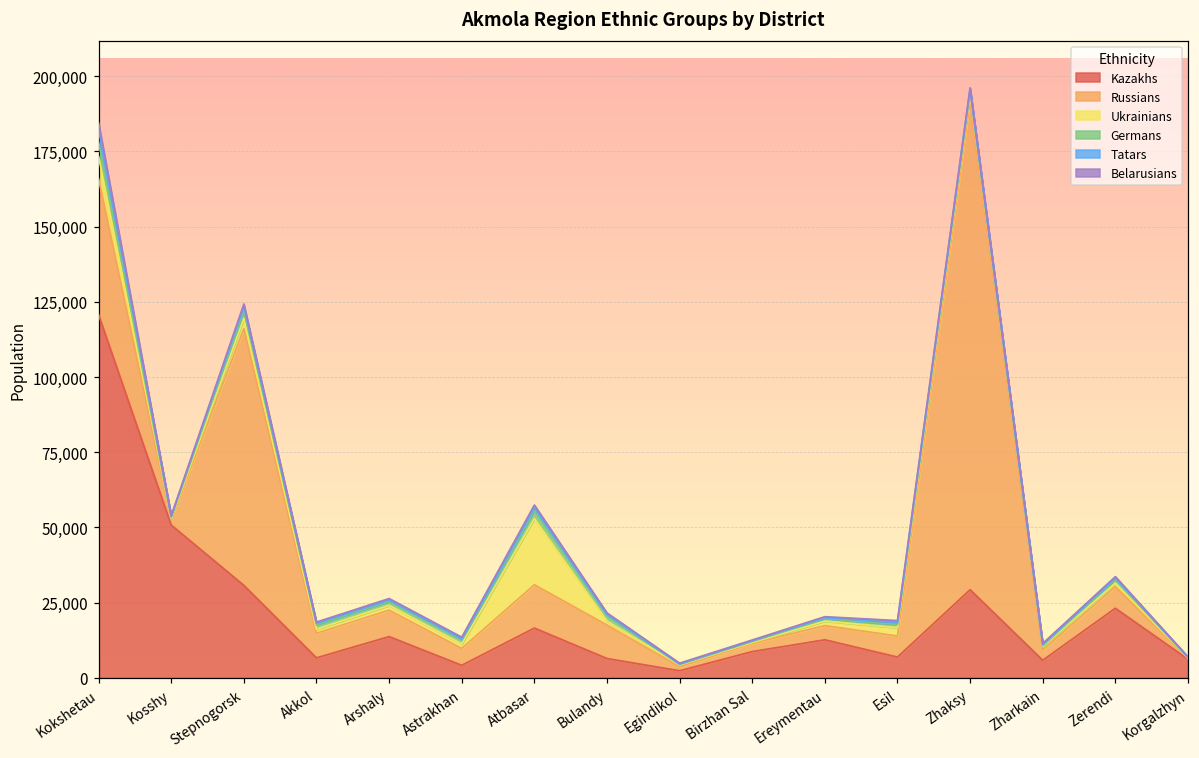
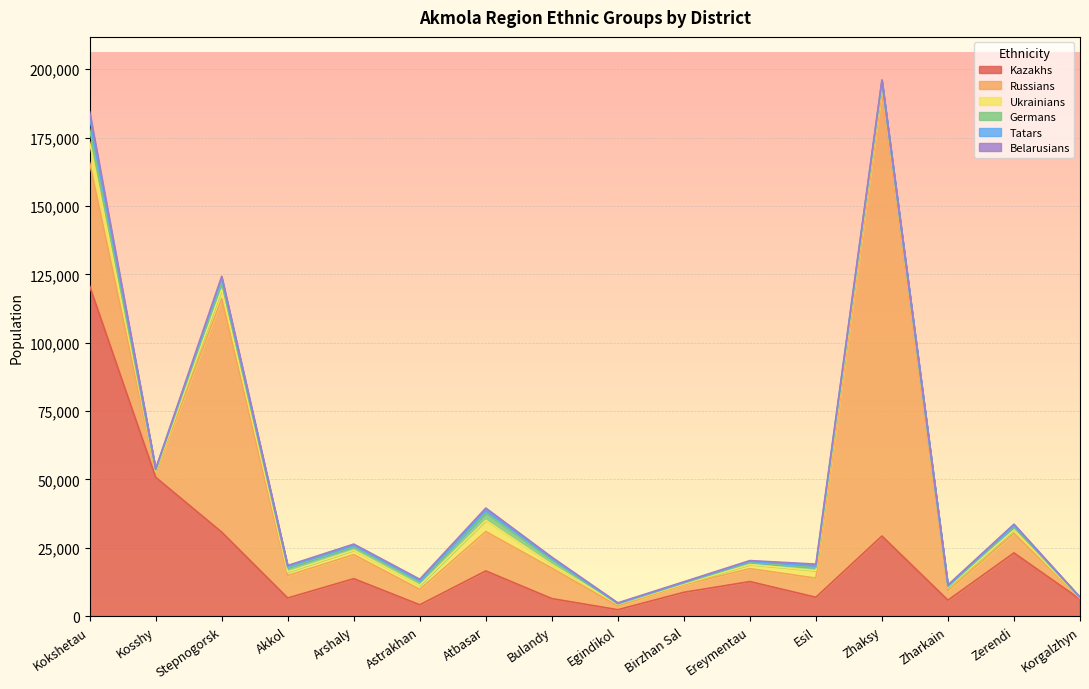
Ukrainians, Atbasar: 22,000 -> 4,000
